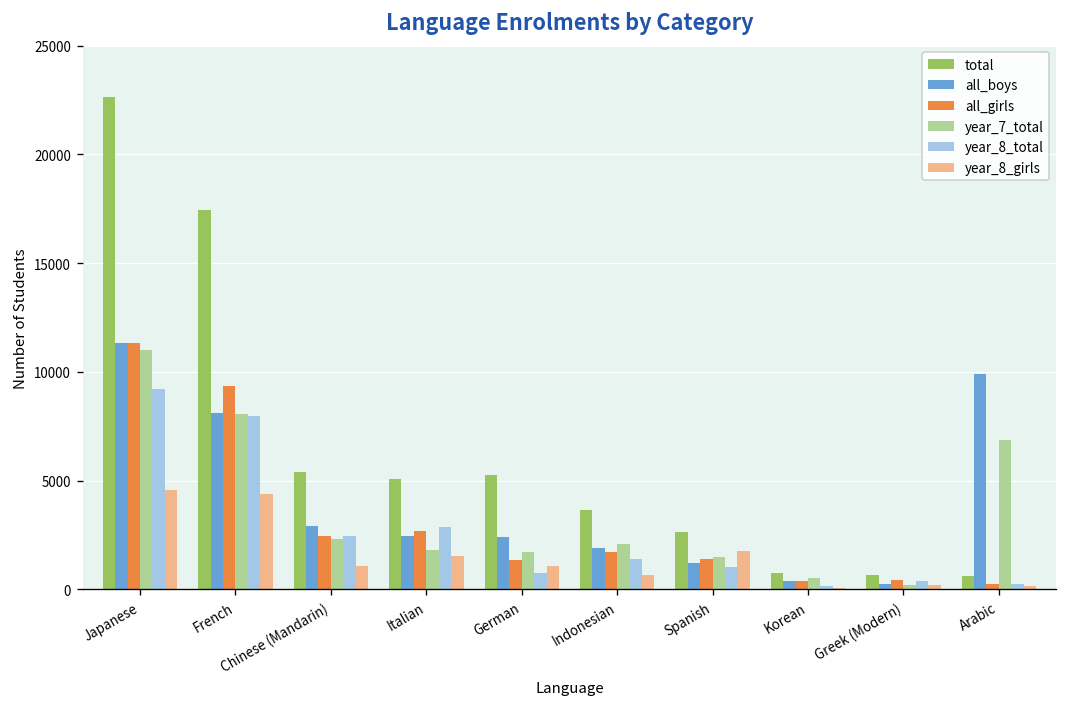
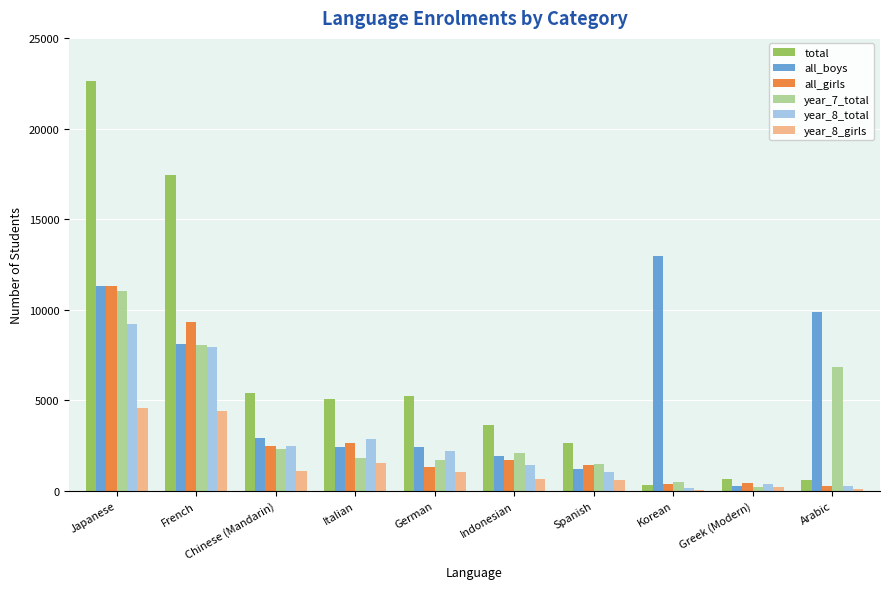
year_8_total, German: 700 -> 2200
year_8_girls, Spanish: 1800 -> 600
total, Korean: 800 -> 300
all_boys, Korean: 400 -> 13000
